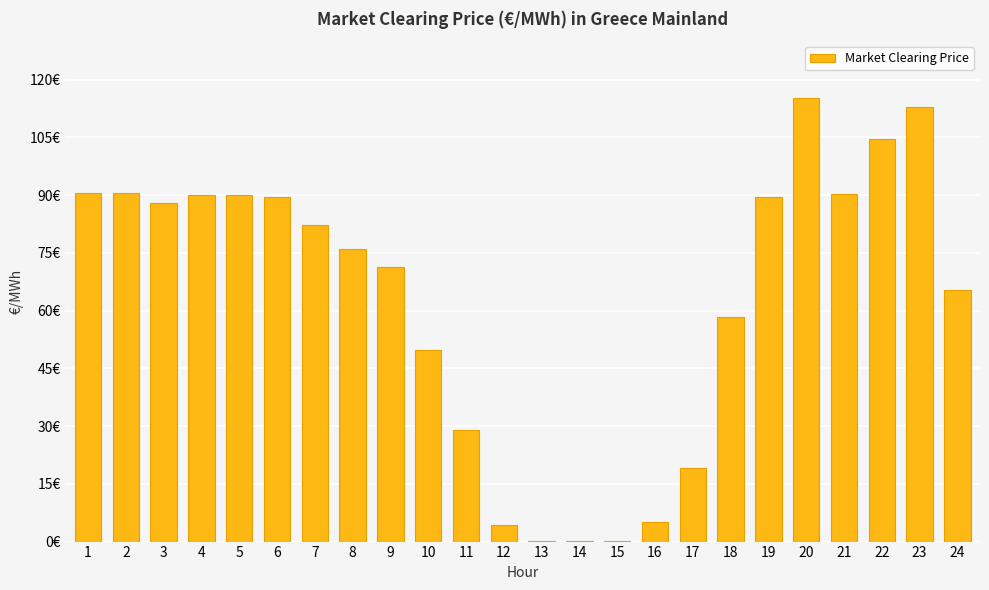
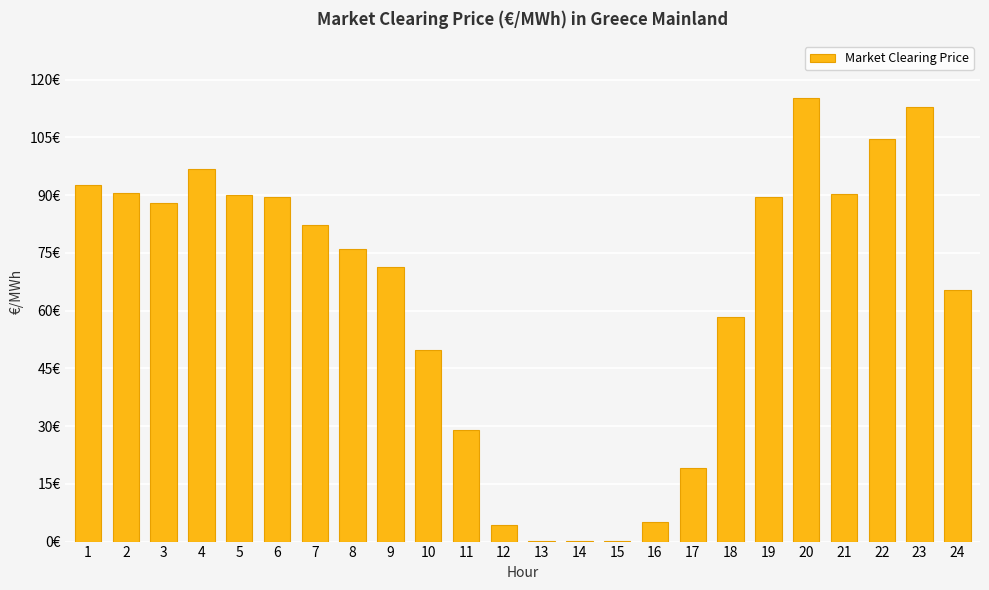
1: 90€ -> 93€
4: 90€ -> 97€
